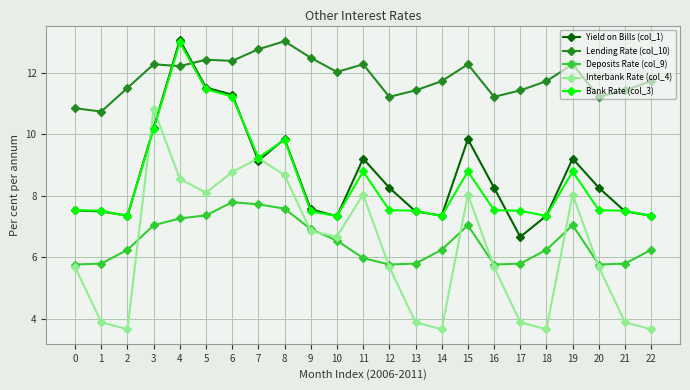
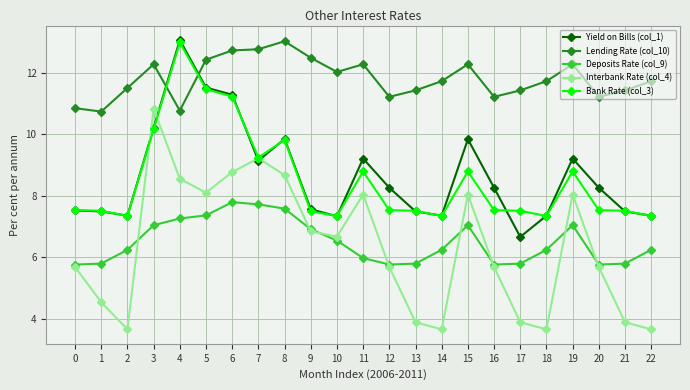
Interbank Rate (col_4), 1: 3.9 -> 4.5
Lending Rate (col_10), 4: 12.2 -> 10.8
Lending Rate (col_10), 6: 12.4 -> 12.7
